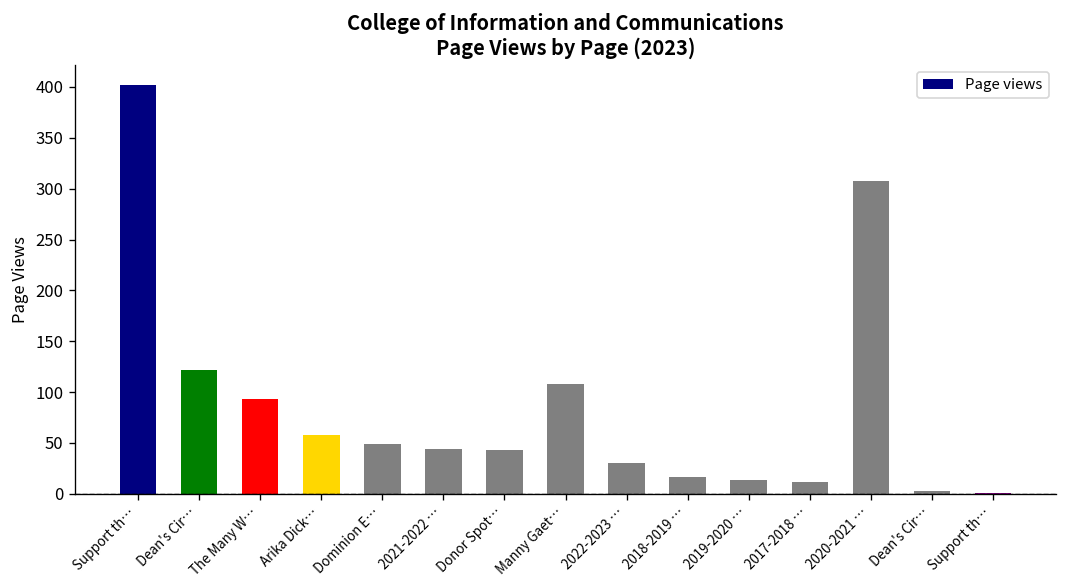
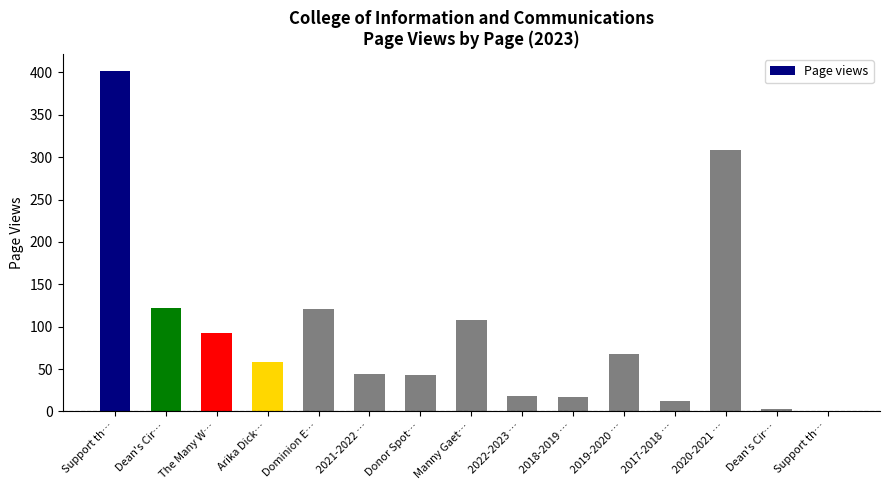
Dominion E…: 50 -> 120
2022-2023 …: 30 -> 20
2019-2020 …: 10 -> 70
